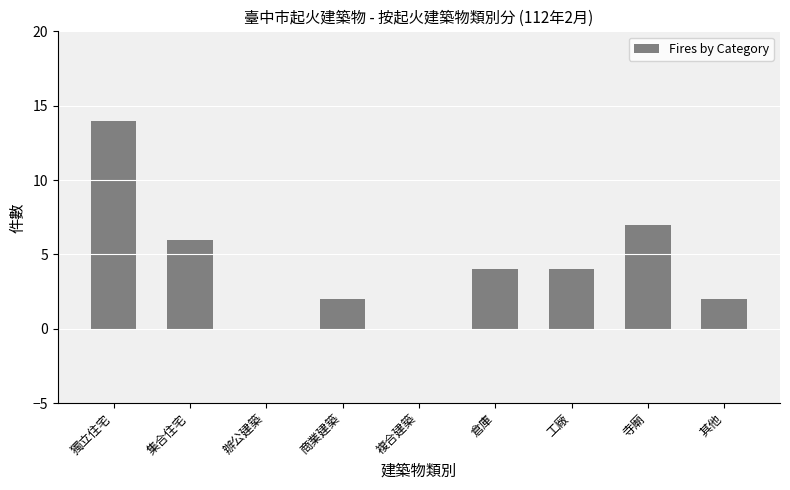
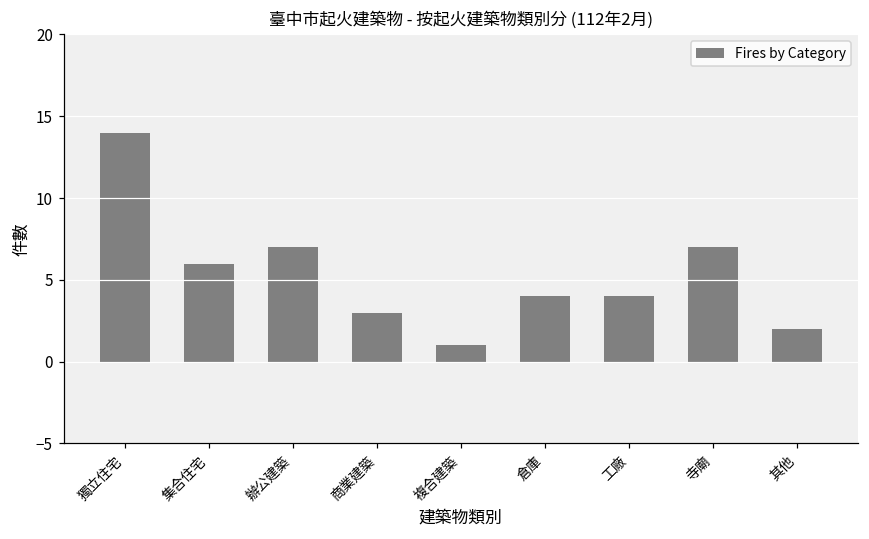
辦公建築: 0 -> 7
商業建築: 2 -> 3
複合建築: 0 -> 1
